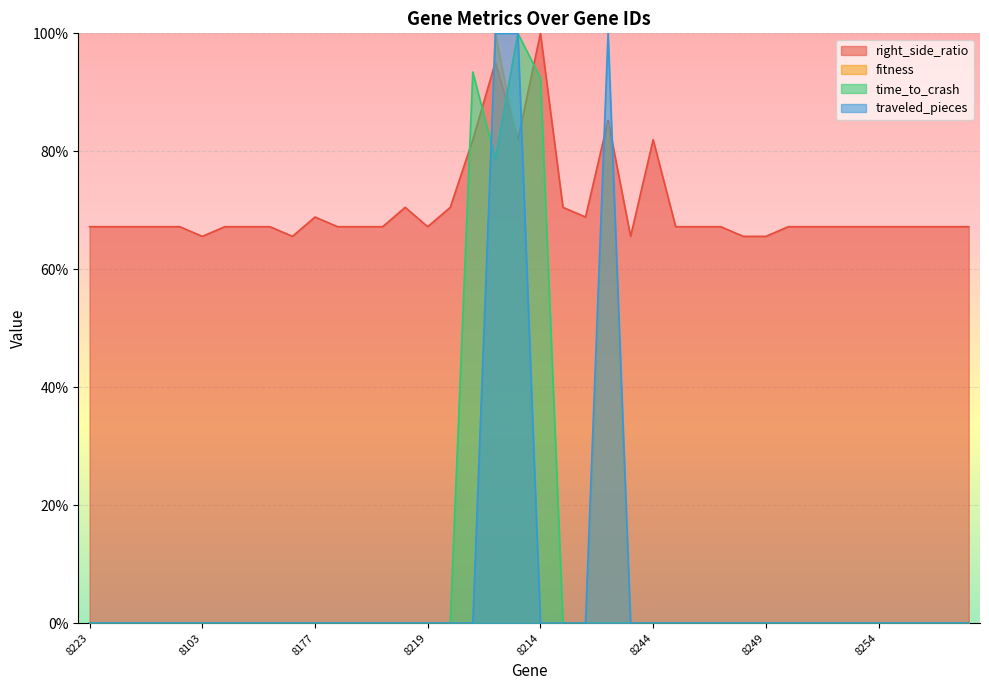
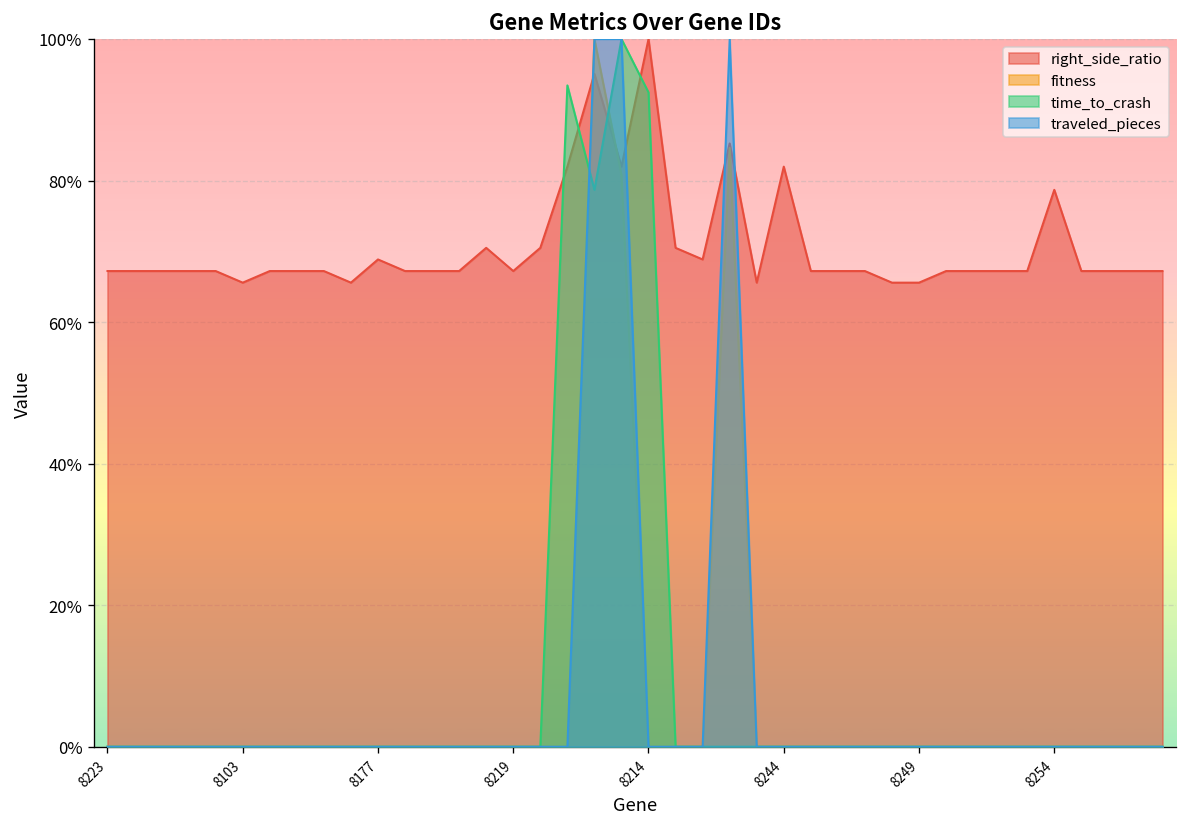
right_side_ratio, 8254: 67% -> 79%
